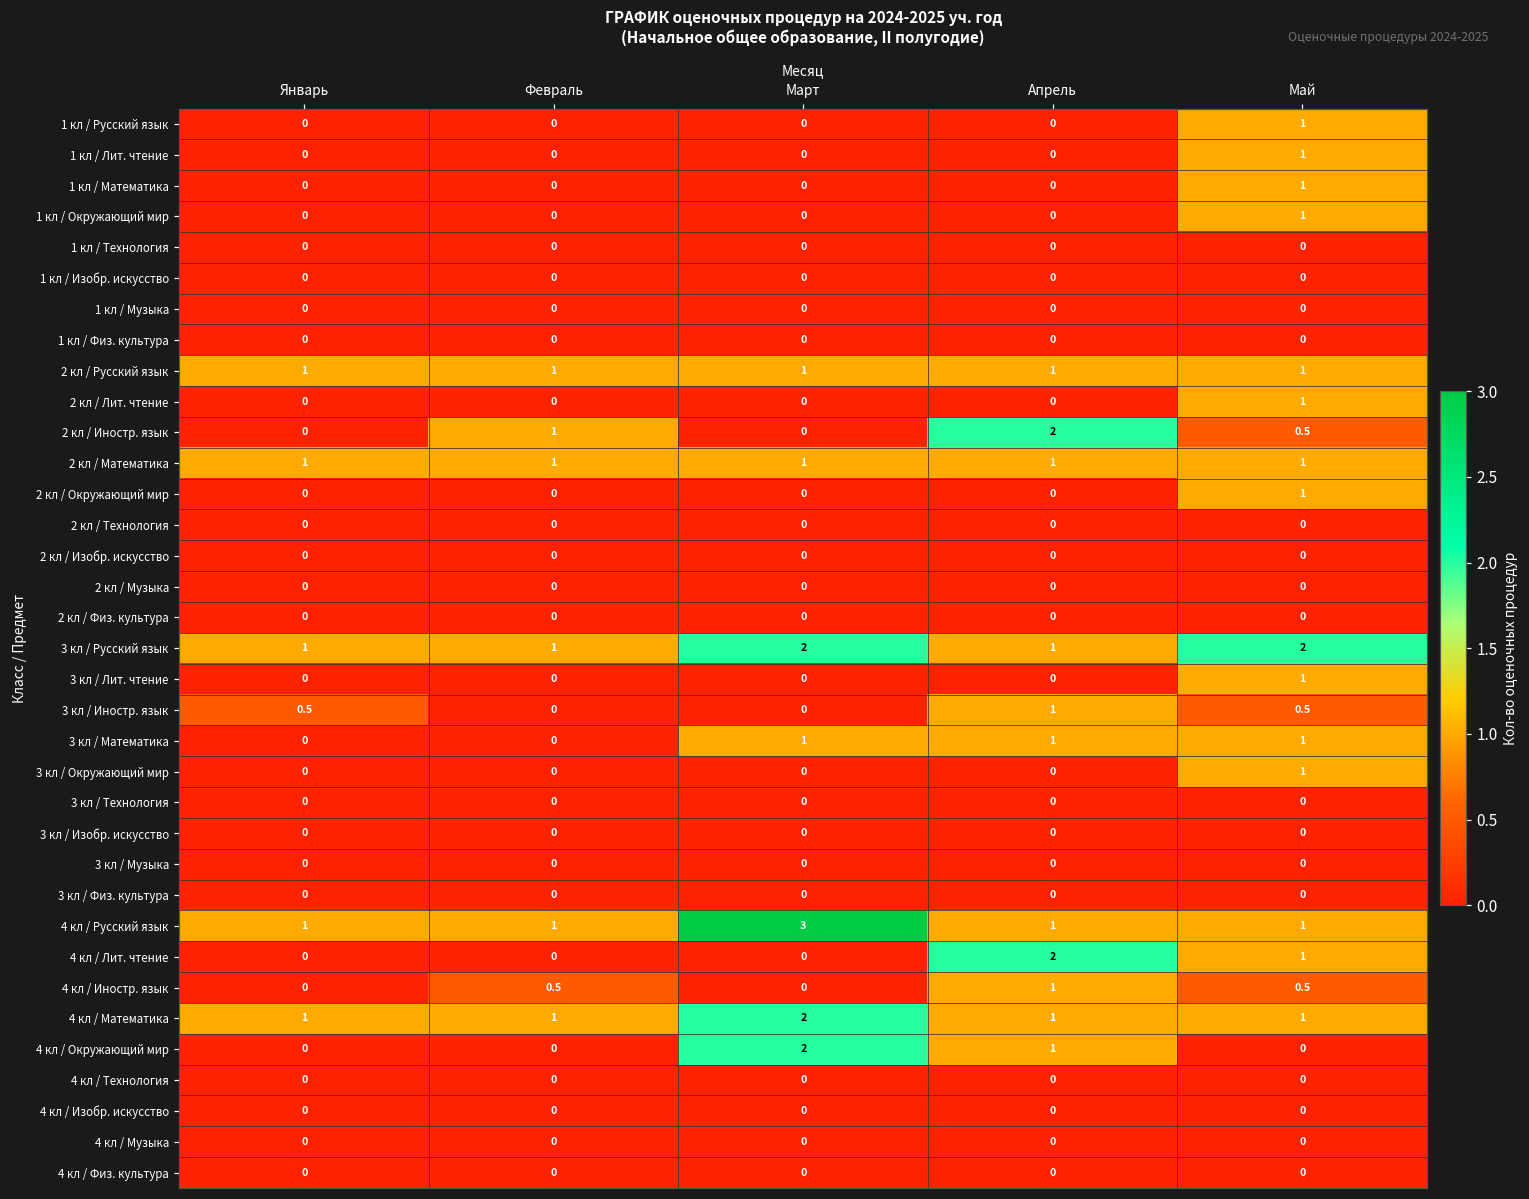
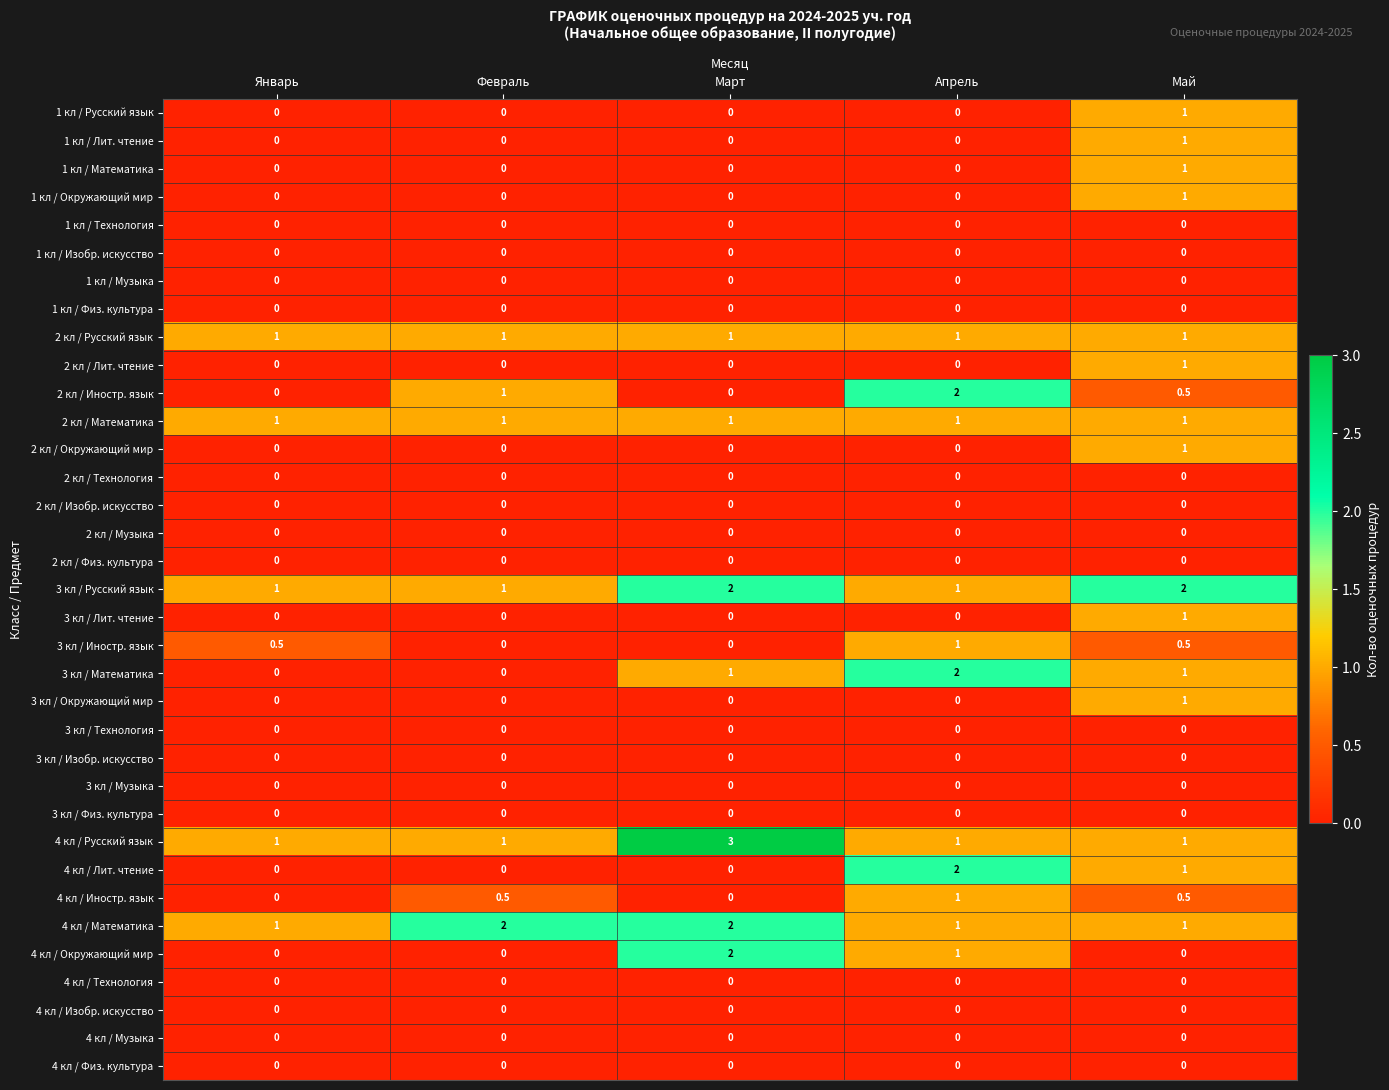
3 кл / Математика, Апрель: 1 -> 2
4 кл / Математика, Февраль: 1 -> 2
